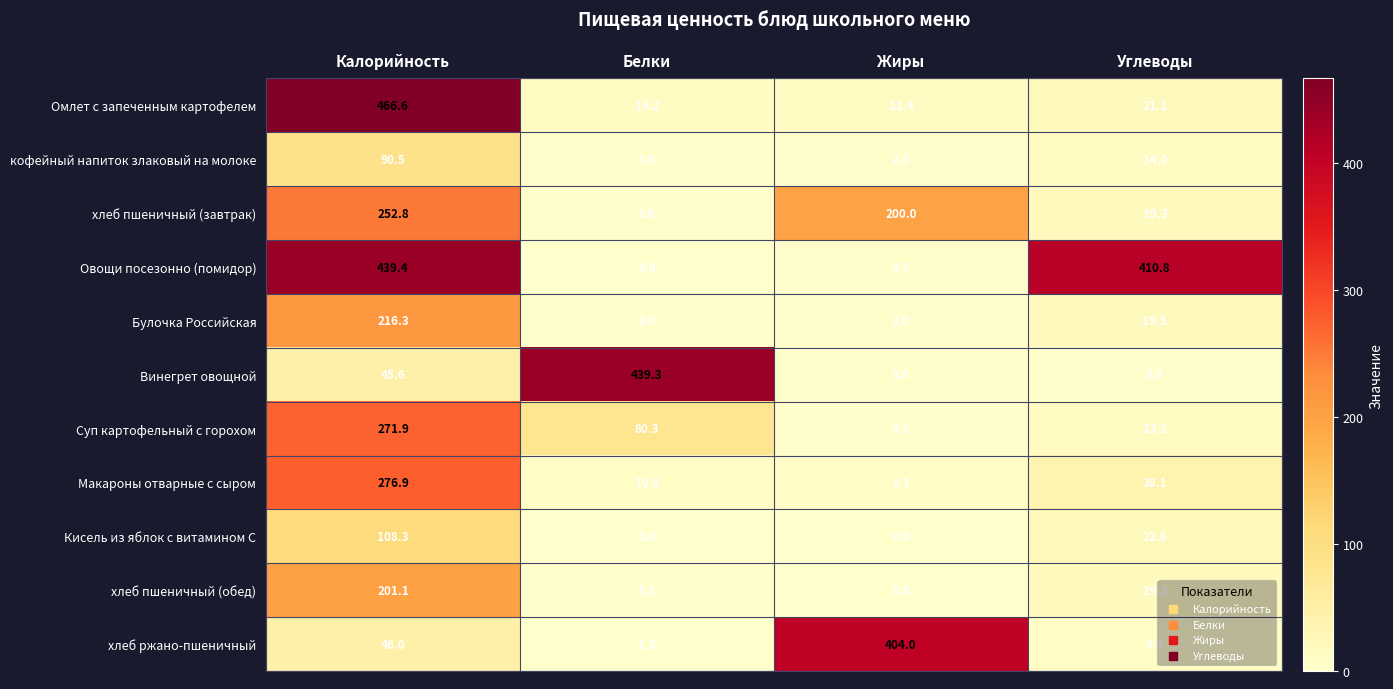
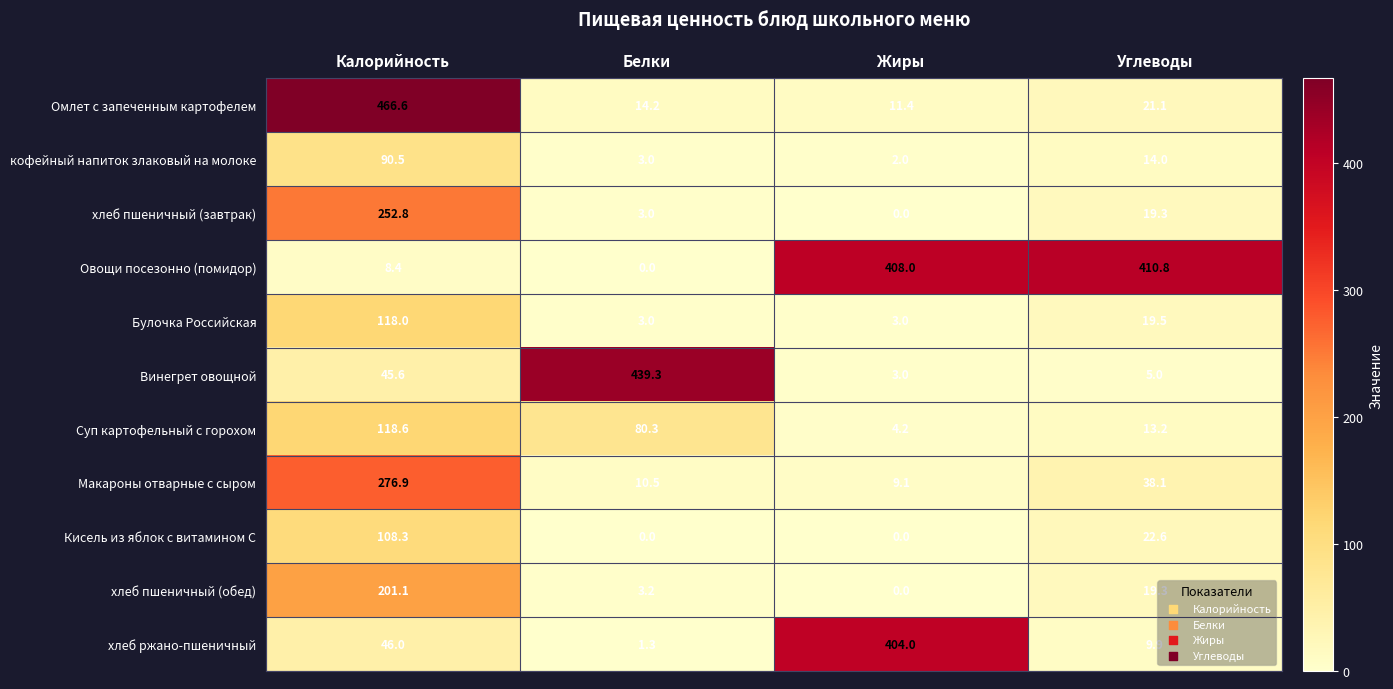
хлеб пшеничный (завтрак), Жиры: 200.0 -> 0.0
Овощи посезонно (помидор), Калорийность: 439.4 -> 8.4
Овощи посезонно (помидор), Жиры: 3.7 -> 408.0
Булочка Российская, Калорийность: 216.3 -> 118.0
Суп картофельный с горохом, Калорийность: 271.9 -> 118.6
